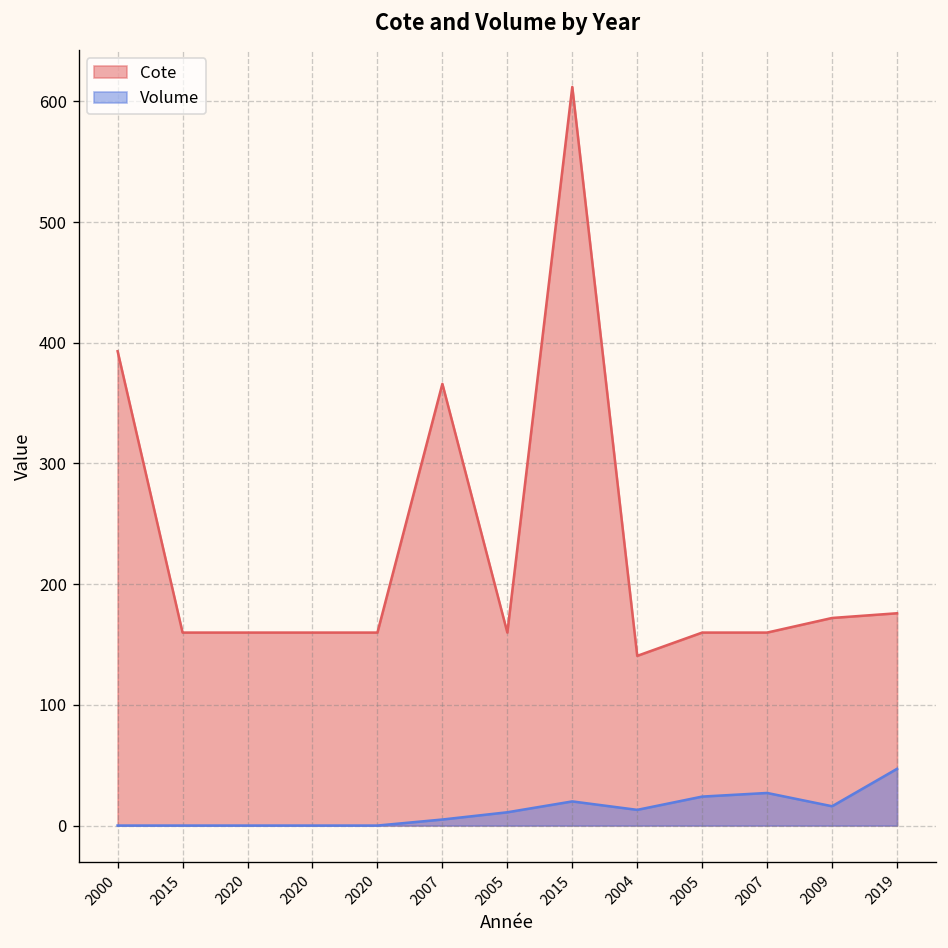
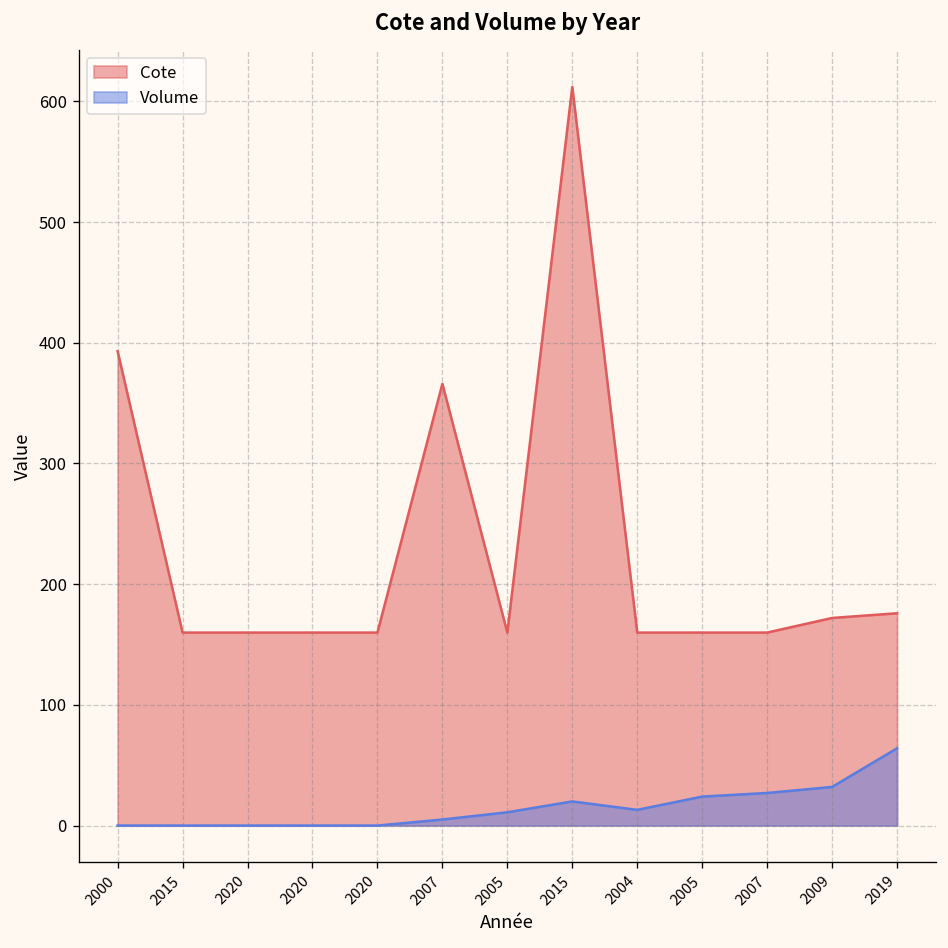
Cote, 2004: 141 -> 160
Volume, 2009: 16 -> 32
Volume, 2019: 47 -> 64
